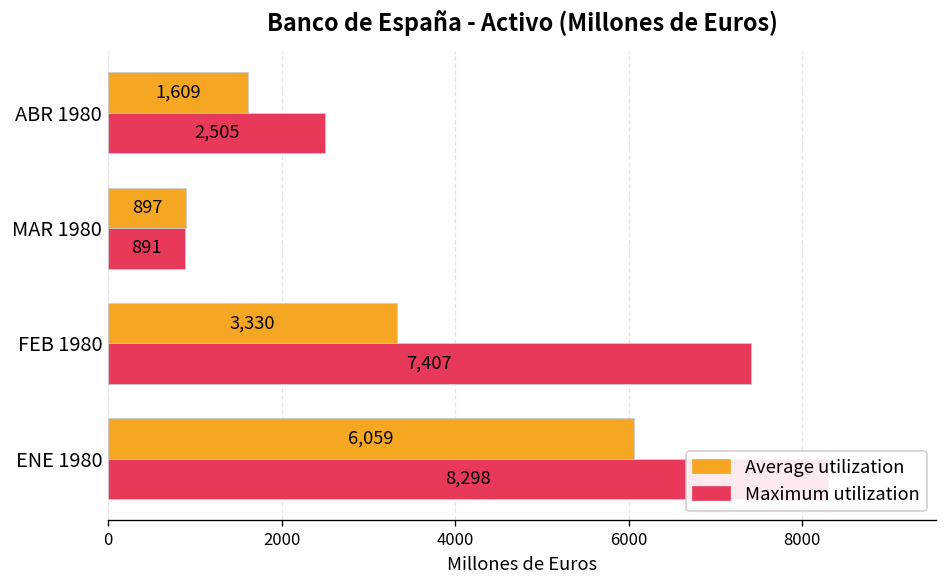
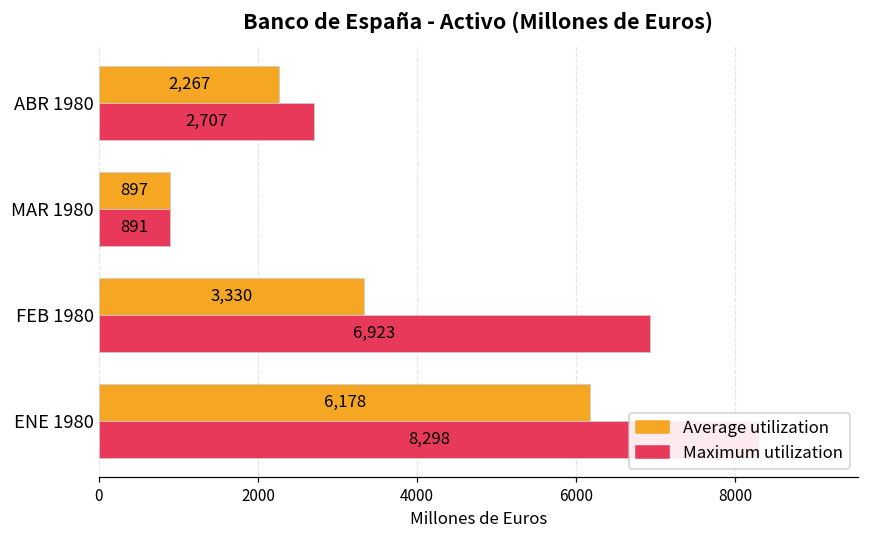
Average utilization, ABR 1980: 1,609 -> 2,267
Maximum utilization, ABR 1980: 2,505 -> 2,707
Maximum utilization, FEB 1980: 7,407 -> 6,923
Average utilization, ENE 1980: 6,059 -> 6,178
